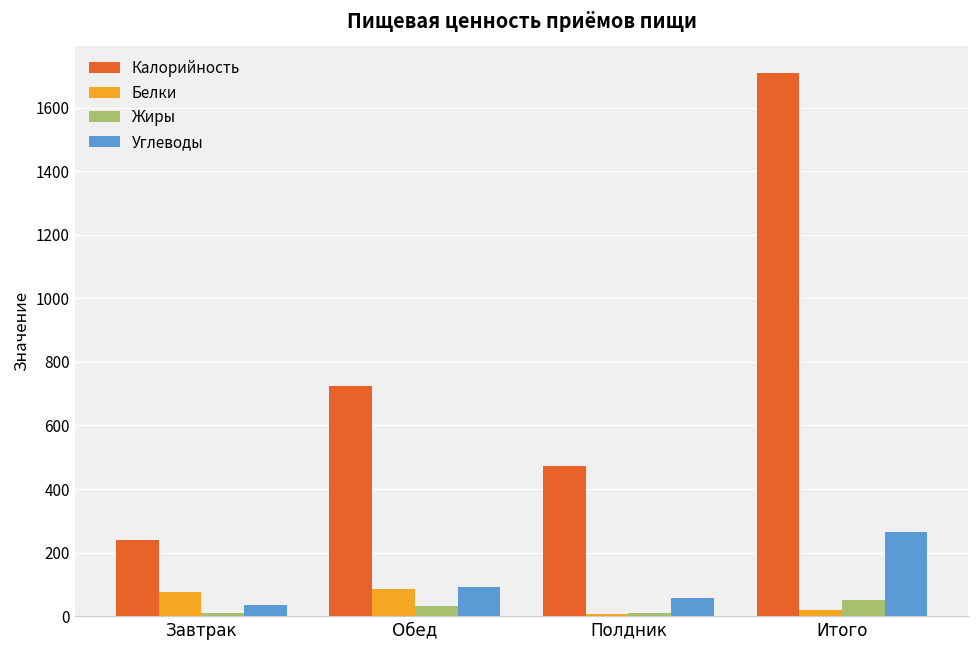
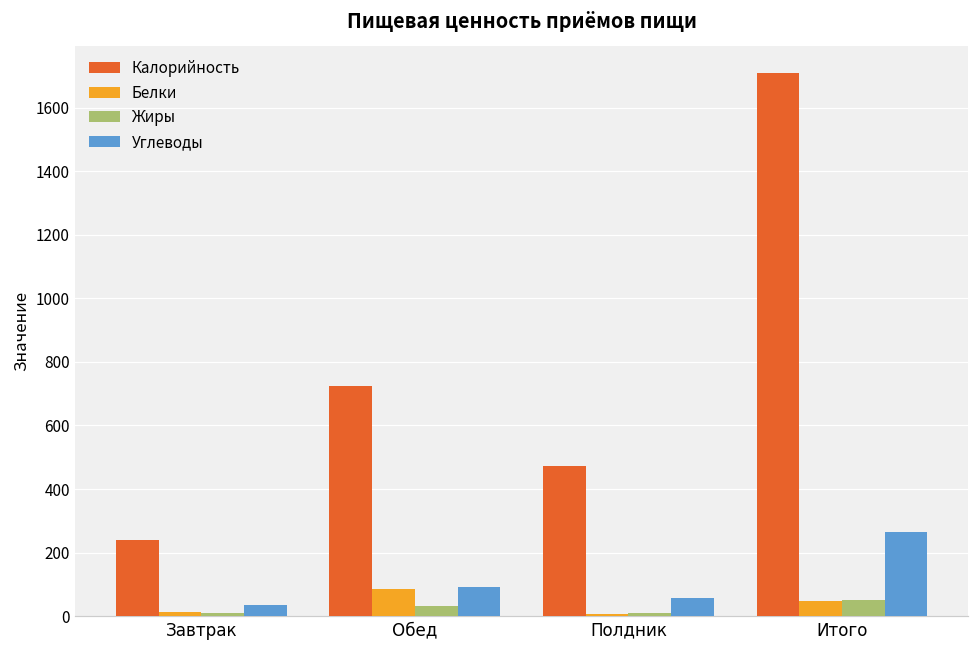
Белки, Завтрак: 80 -> 10
Белки, Итого: 20 -> 50
